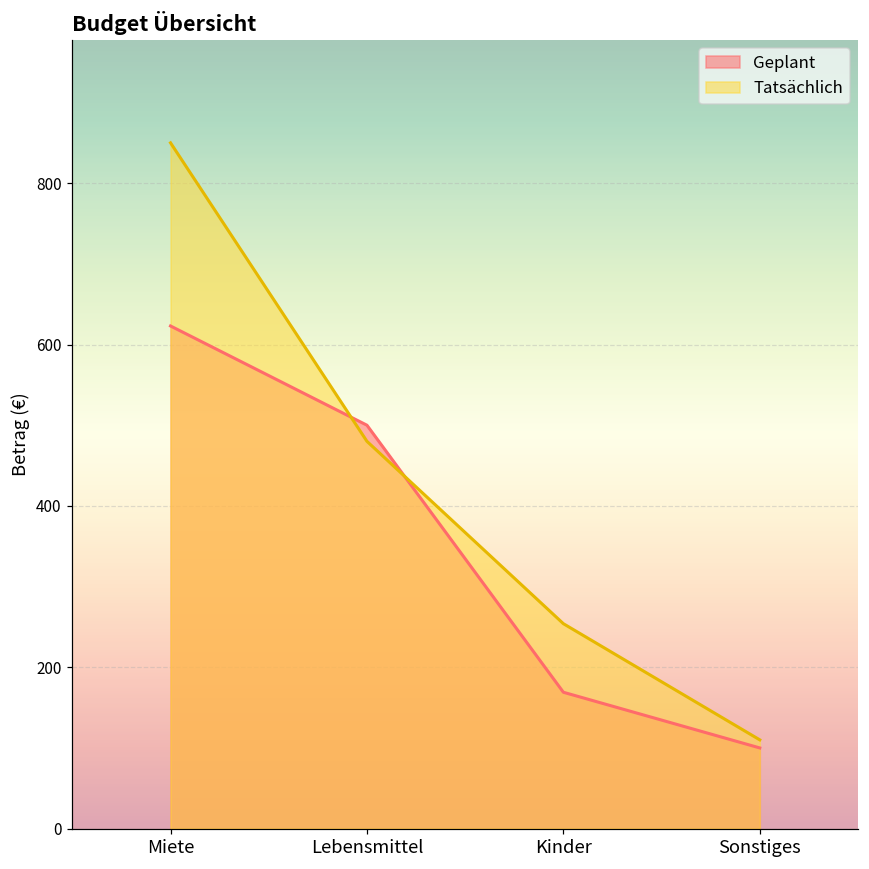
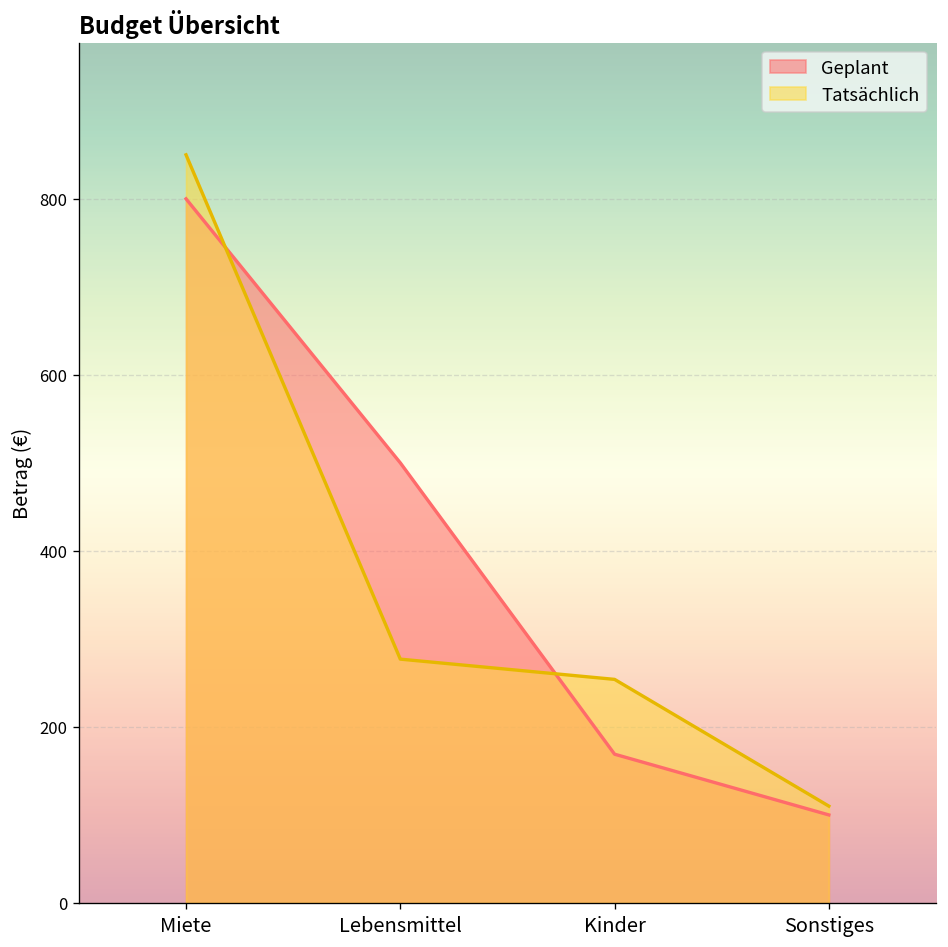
Geplant, Miete: 620 -> 800
Tatsächlich, Lebensmittel: 480 -> 280
